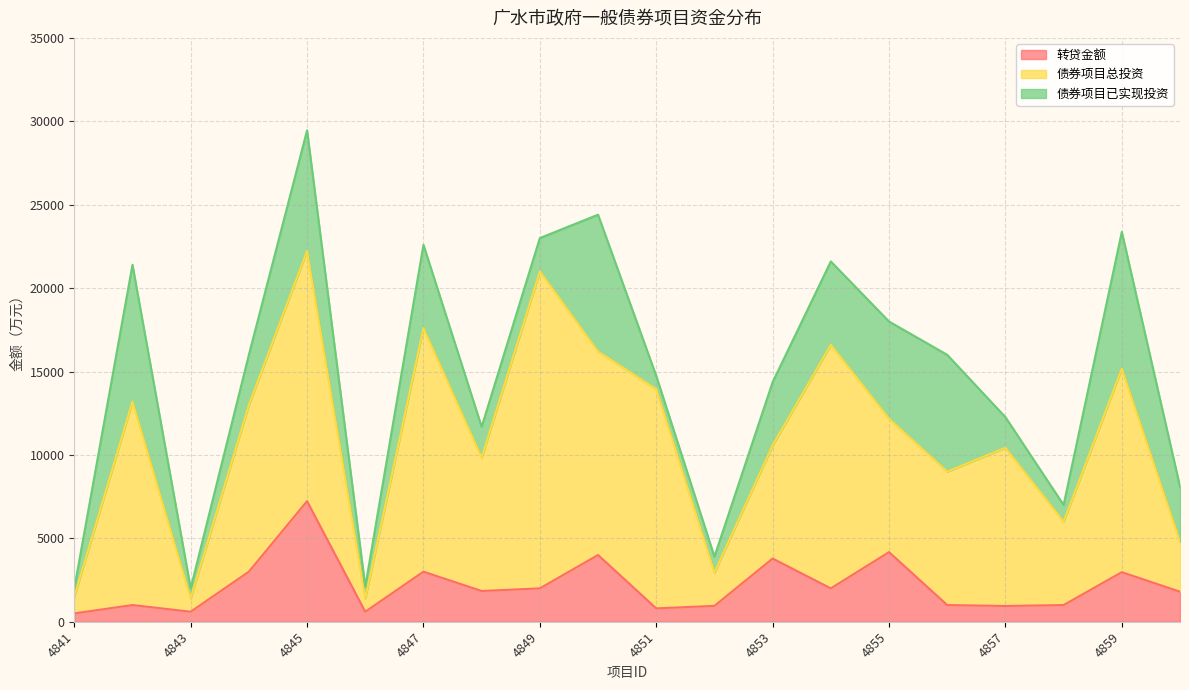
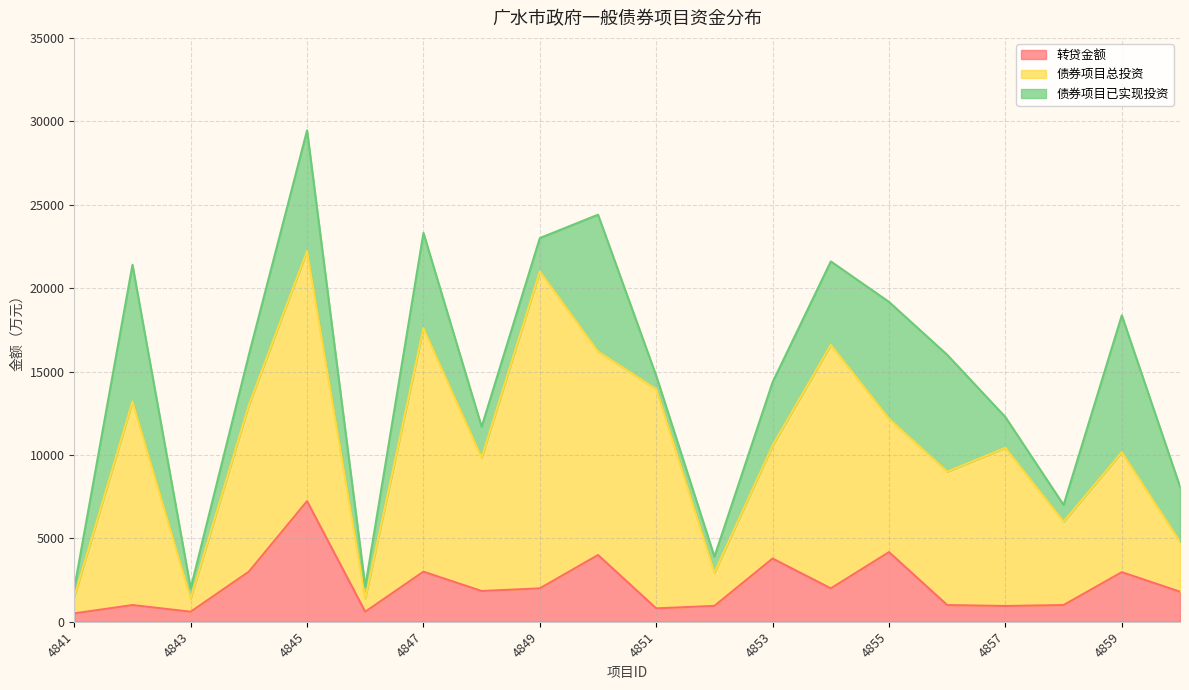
债券项目已实现投资, 4847: 5000 -> 5700
债券项目已实现投资, 4855: 5800 -> 7000
债券项目总投资, 4859: 12200 -> 7200
